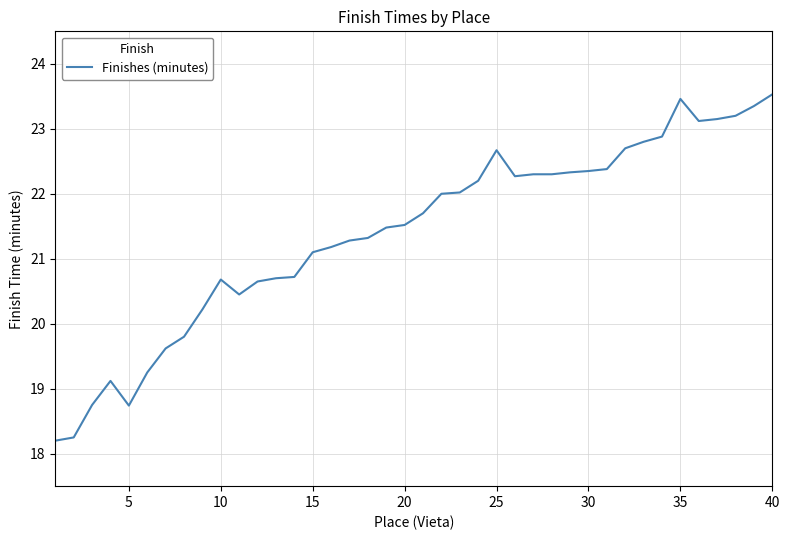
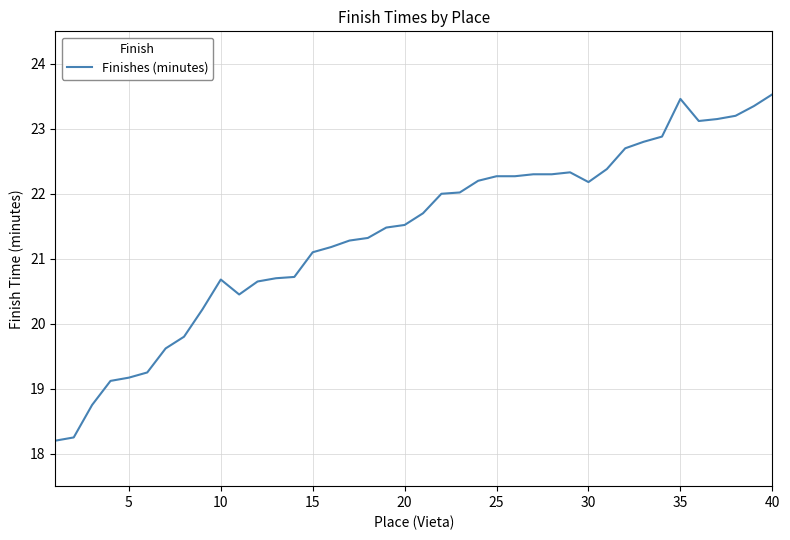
5: 18.7 -> 19.2
25: 22.7 -> 22.3
30: 22.4 -> 22.2
